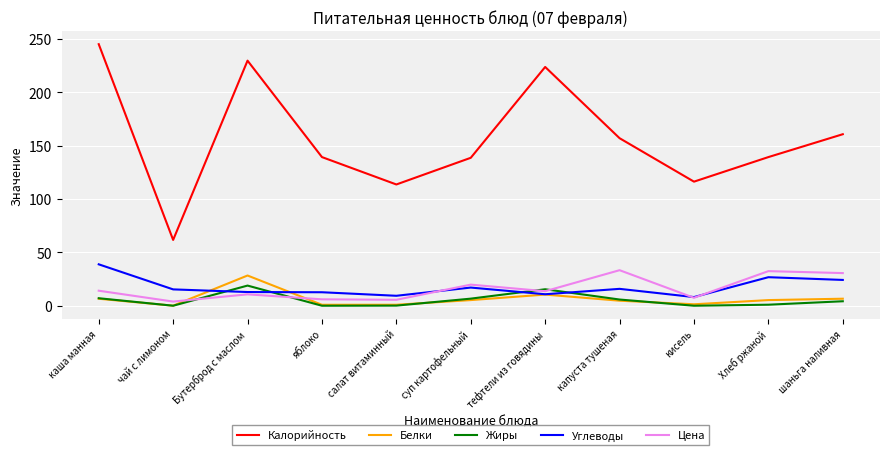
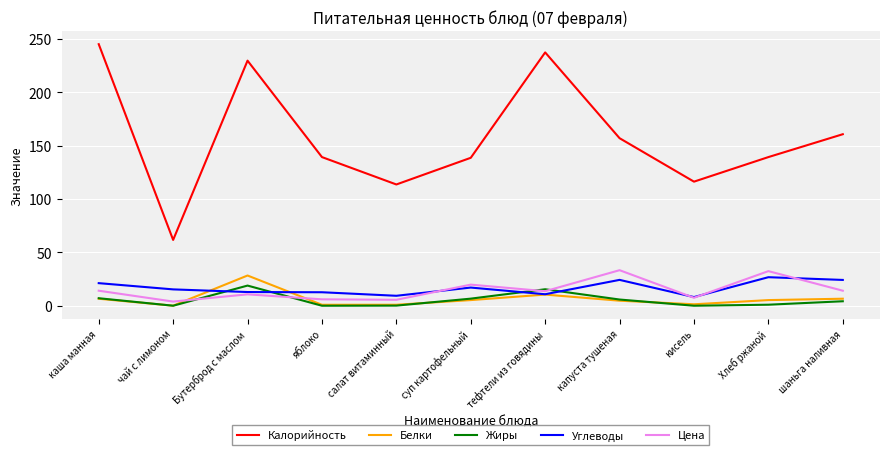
Углеводы, каша манная: 39 -> 21
Калорийность, тефтели из говядины: 224 -> 237
Углеводы, капуста тушеная: 16 -> 24
Цена, шаньга наливная: 31 -> 14
